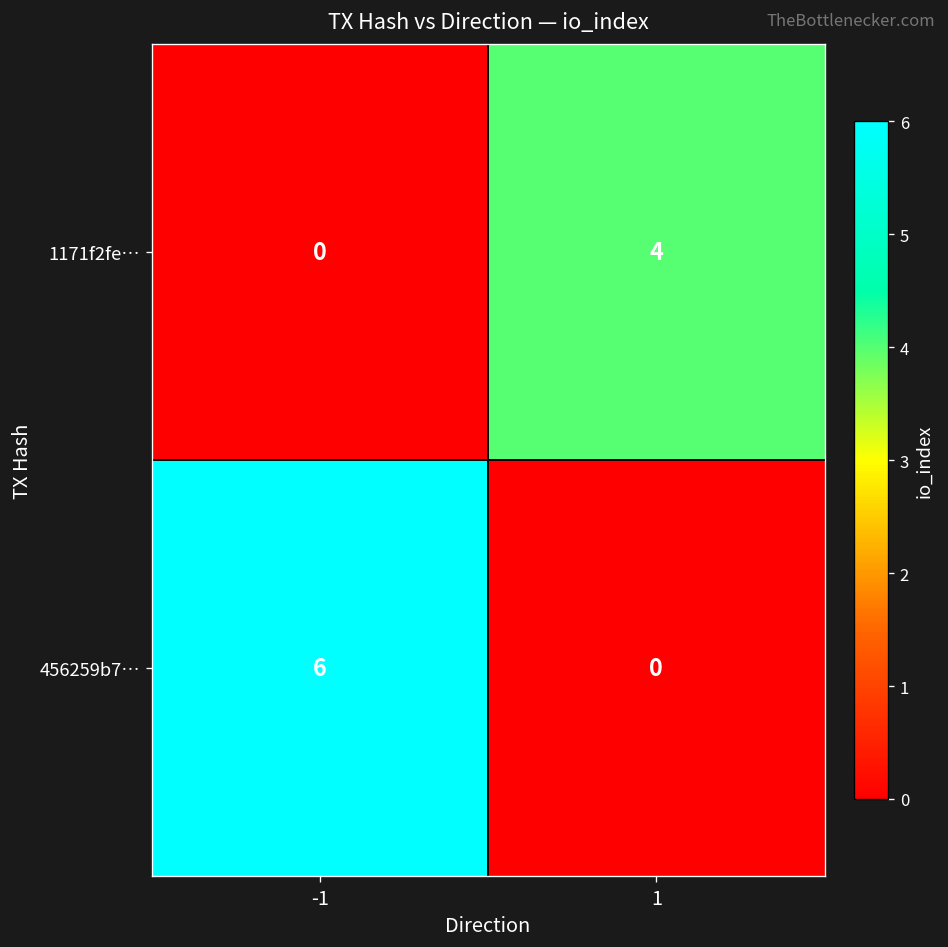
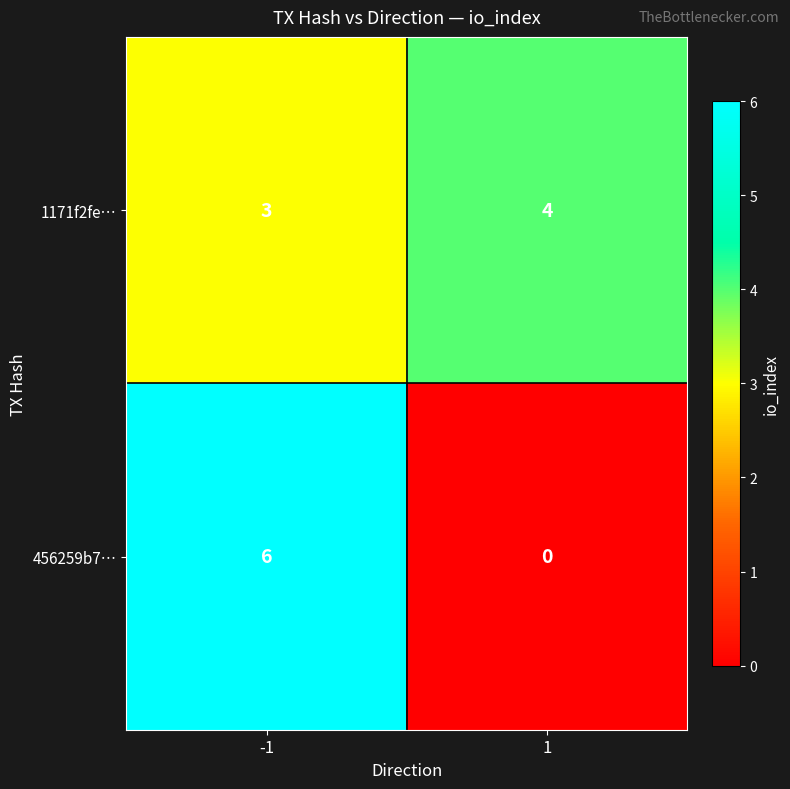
1171f2fe…, -1: 0 -> 3
